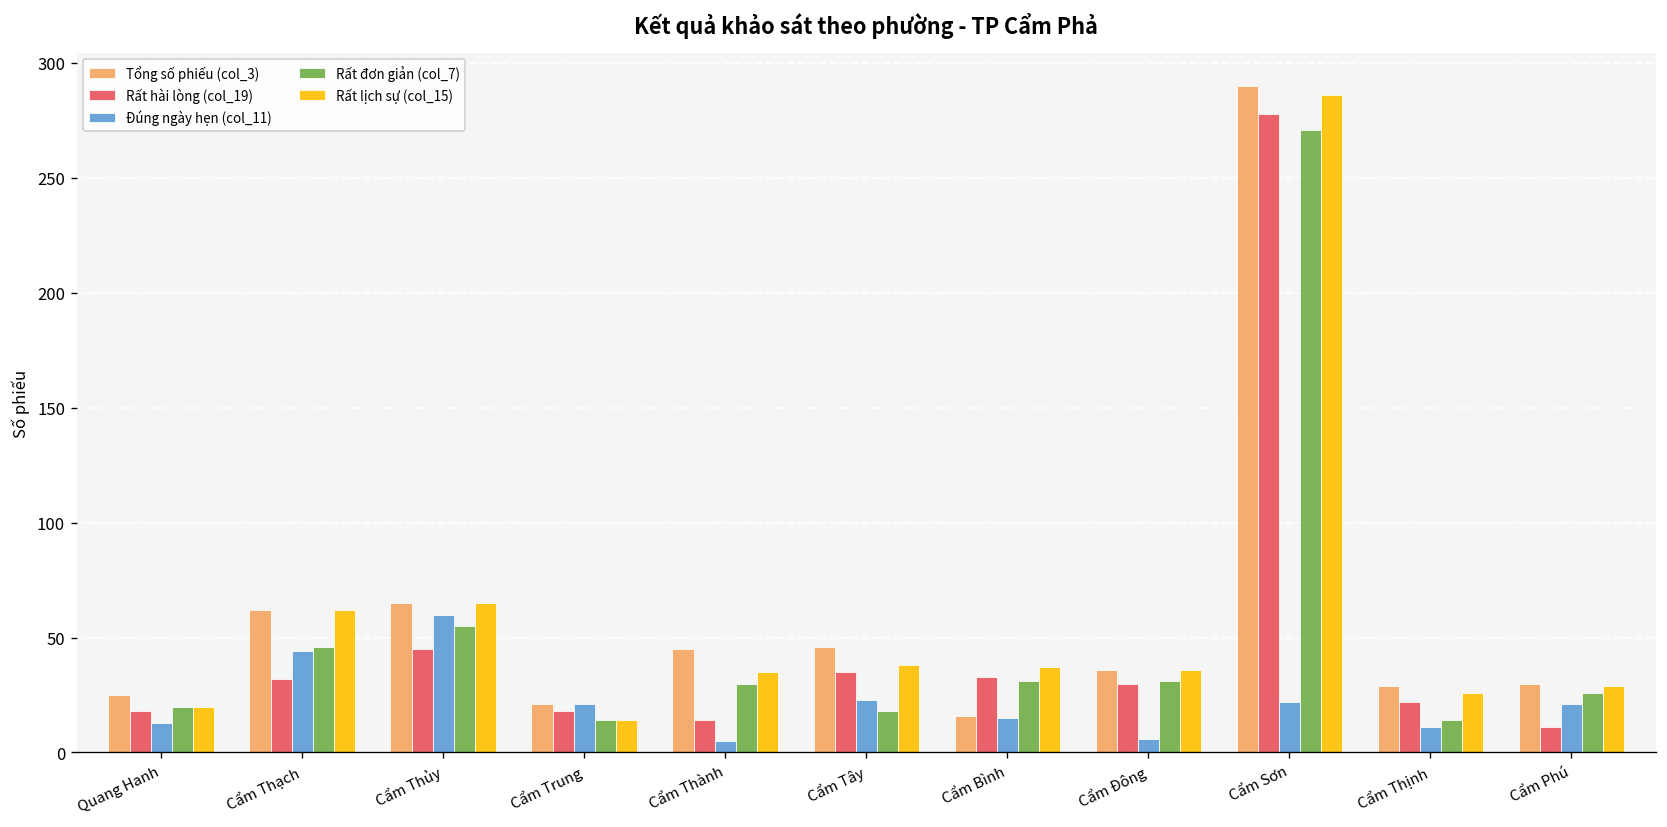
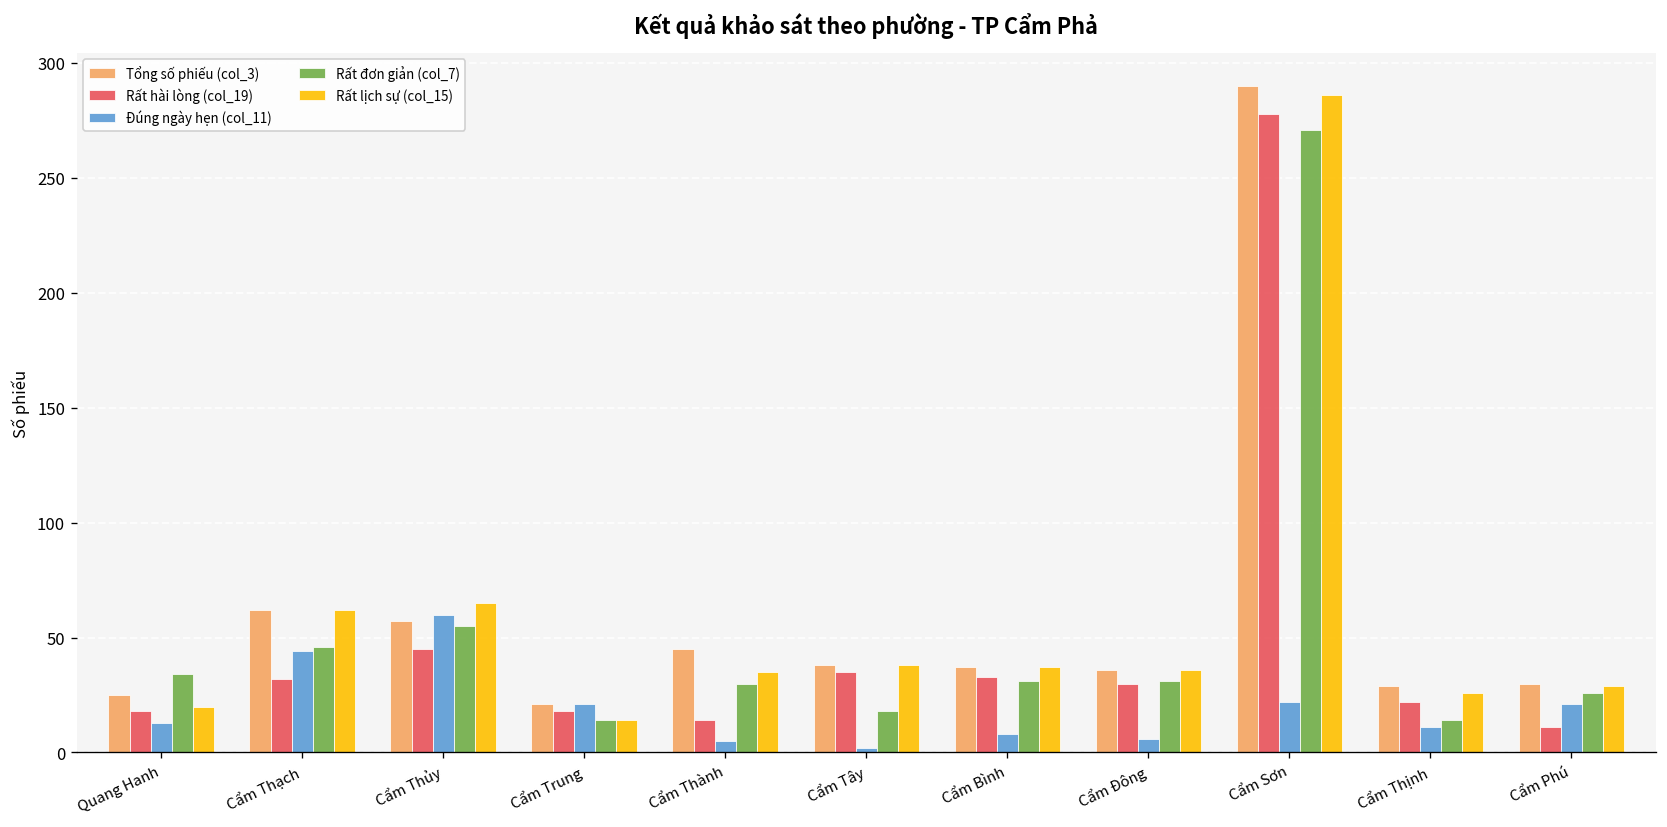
Rất đơn giản (col_7), Quang Hanh: 20 -> 34
Tổng số phiếu (col_3), Cẩm Thủy: 65 -> 57
Tổng số phiếu (col_3), Cẩm Tây: 46 -> 38
Đúng ngày hẹn (col_11), Cẩm Tây: 23 -> 2
Tổng số phiếu (col_3), Cẩm Bình: 16 -> 37
Đúng ngày hẹn (col_11), Cẩm Bình: 15 -> 8
